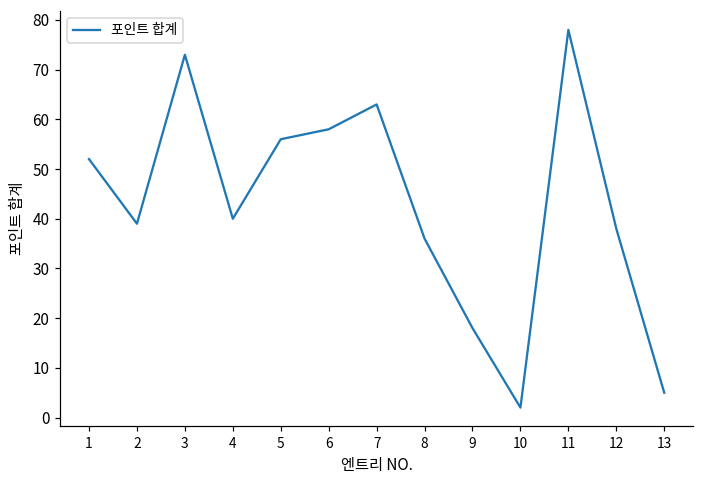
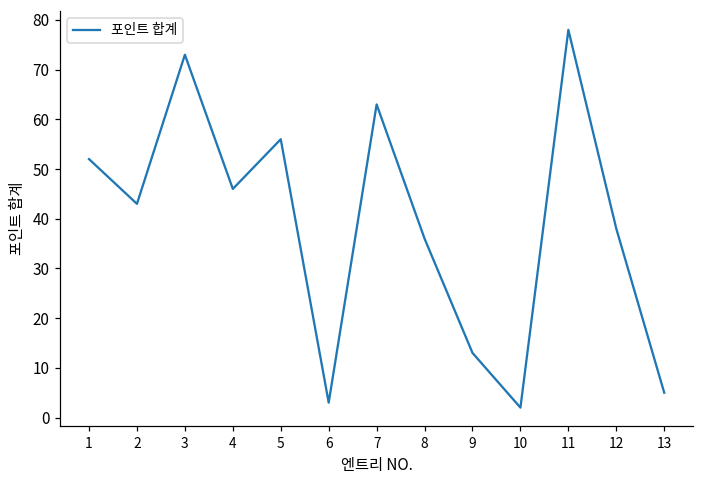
2: 39 -> 43
4: 40 -> 46
6: 58 -> 3
9: 18 -> 13
